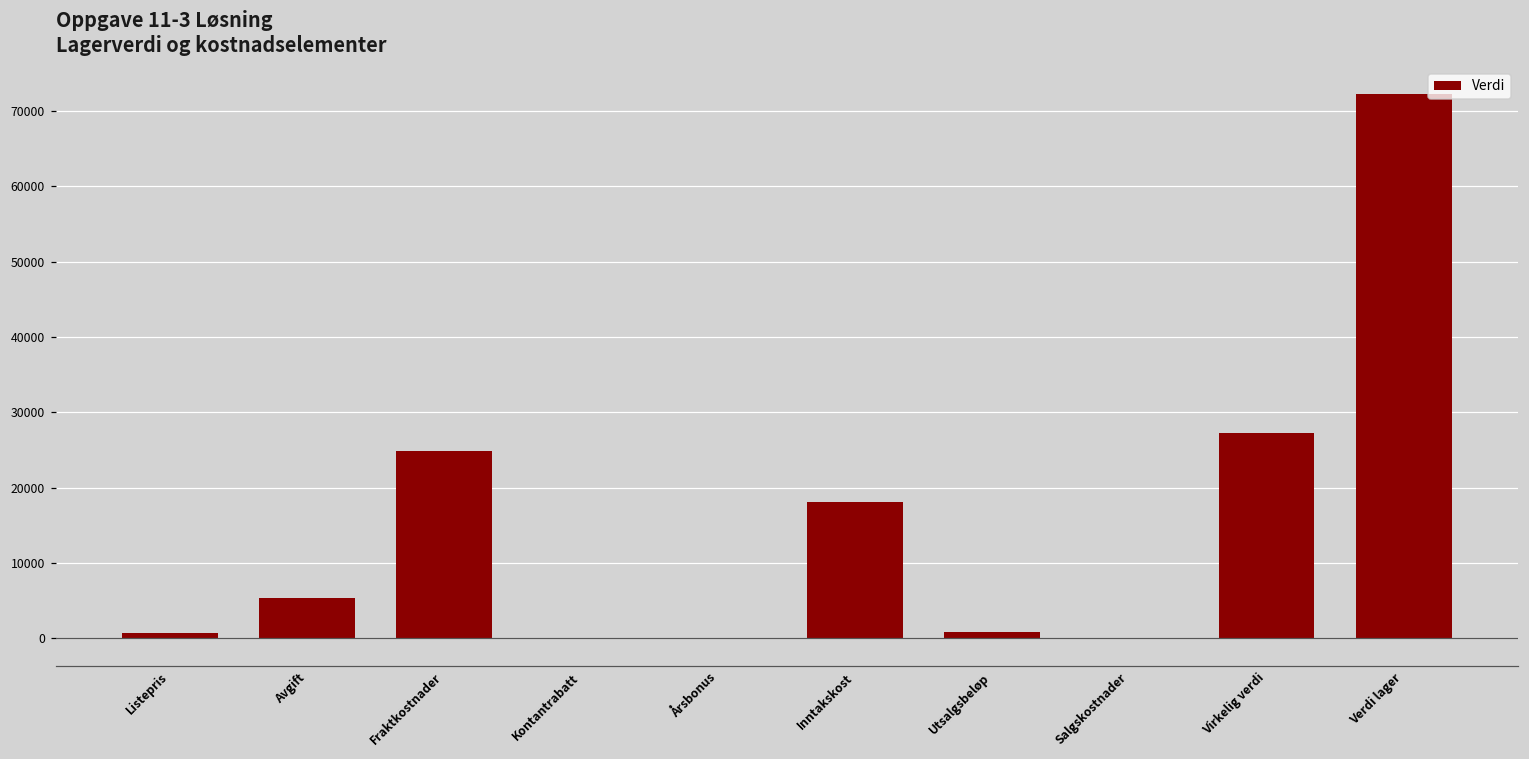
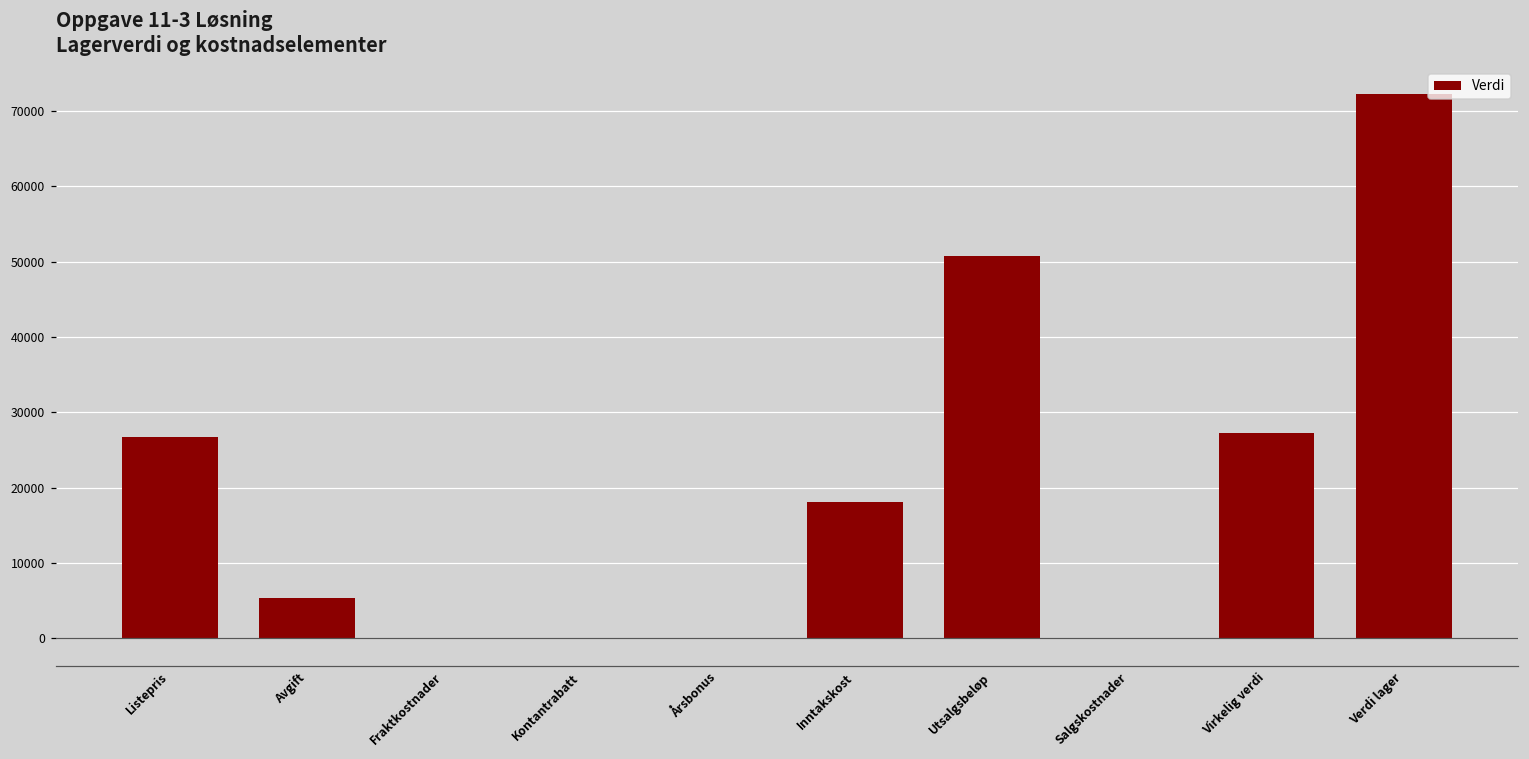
Listepris: 1000 -> 27000
Fraktkostnader: 25000 -> 0
Utsalgsbeløp: 1000 -> 51000
